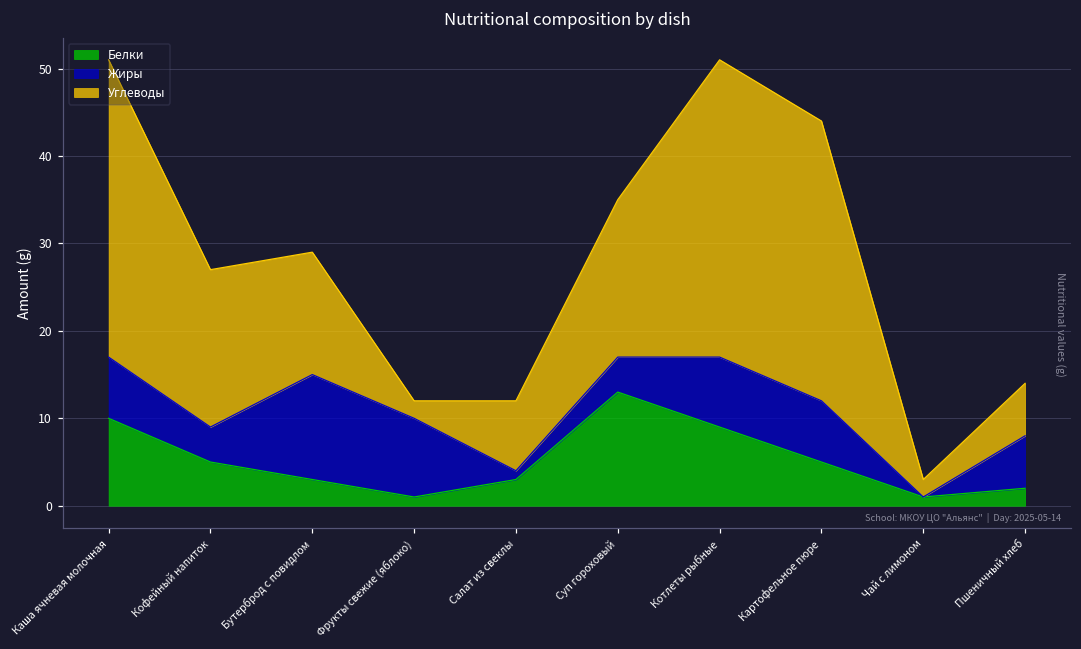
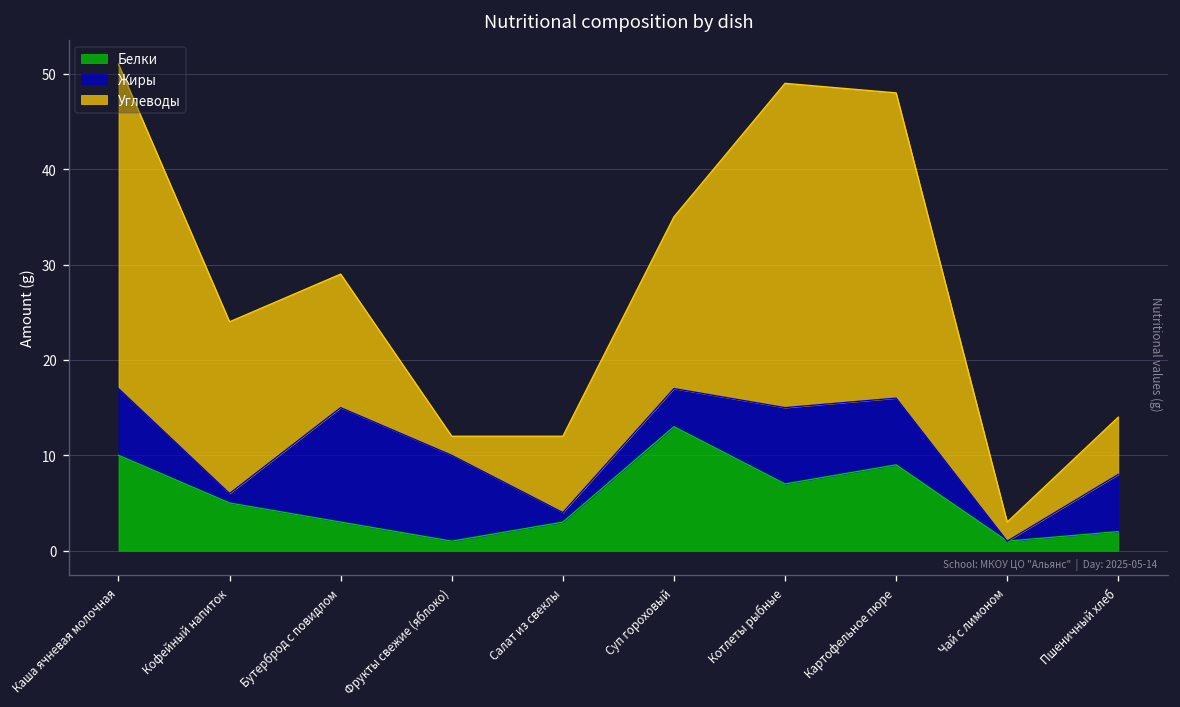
Жиры, Кофейный напиток: 4 -> 1
Белки, Котлеты рыбные: 9 -> 7
Белки, Картофельное пюре: 5 -> 9
